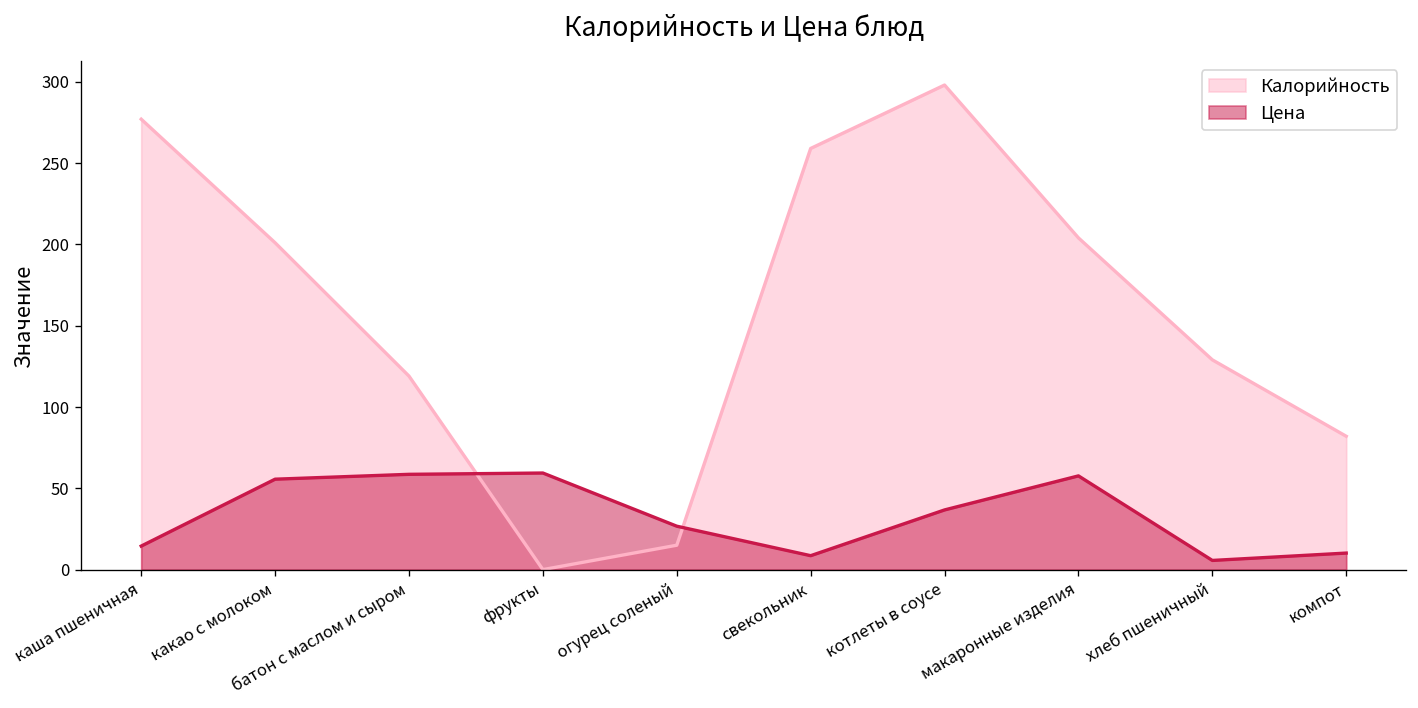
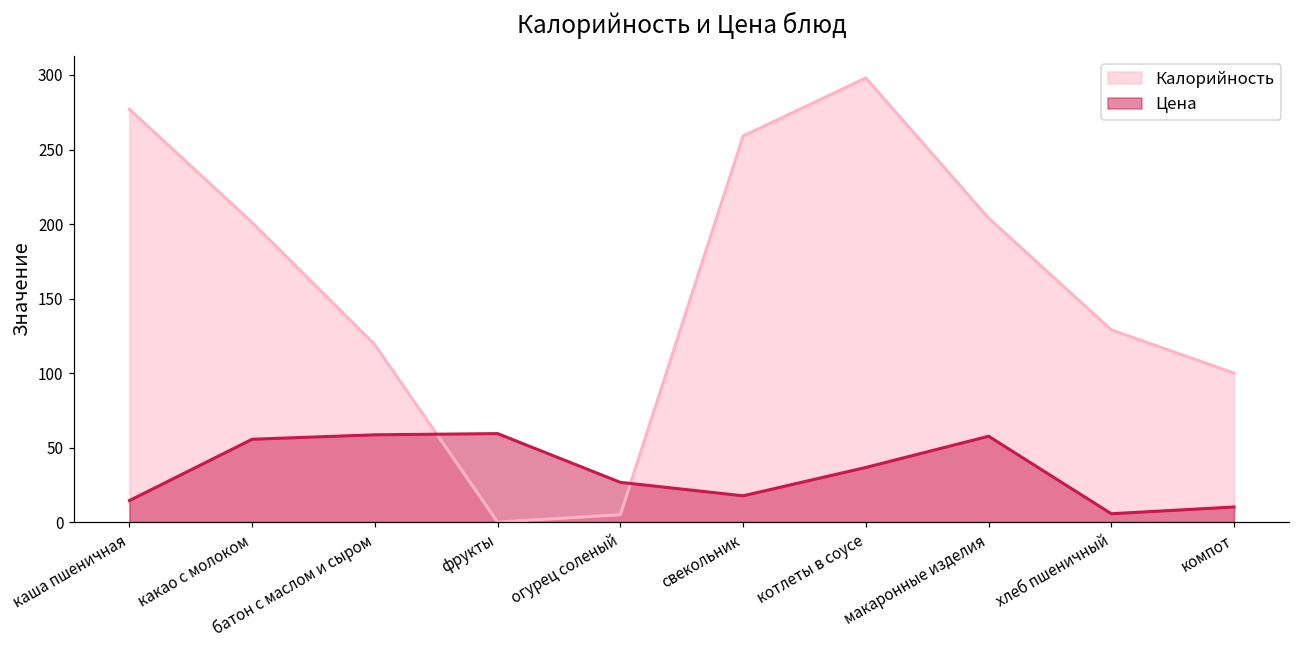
Калорийность, огурец соленый: 15 -> 5
Цена, свекольник: 9 -> 18
Калорийность, компот: 82 -> 100
